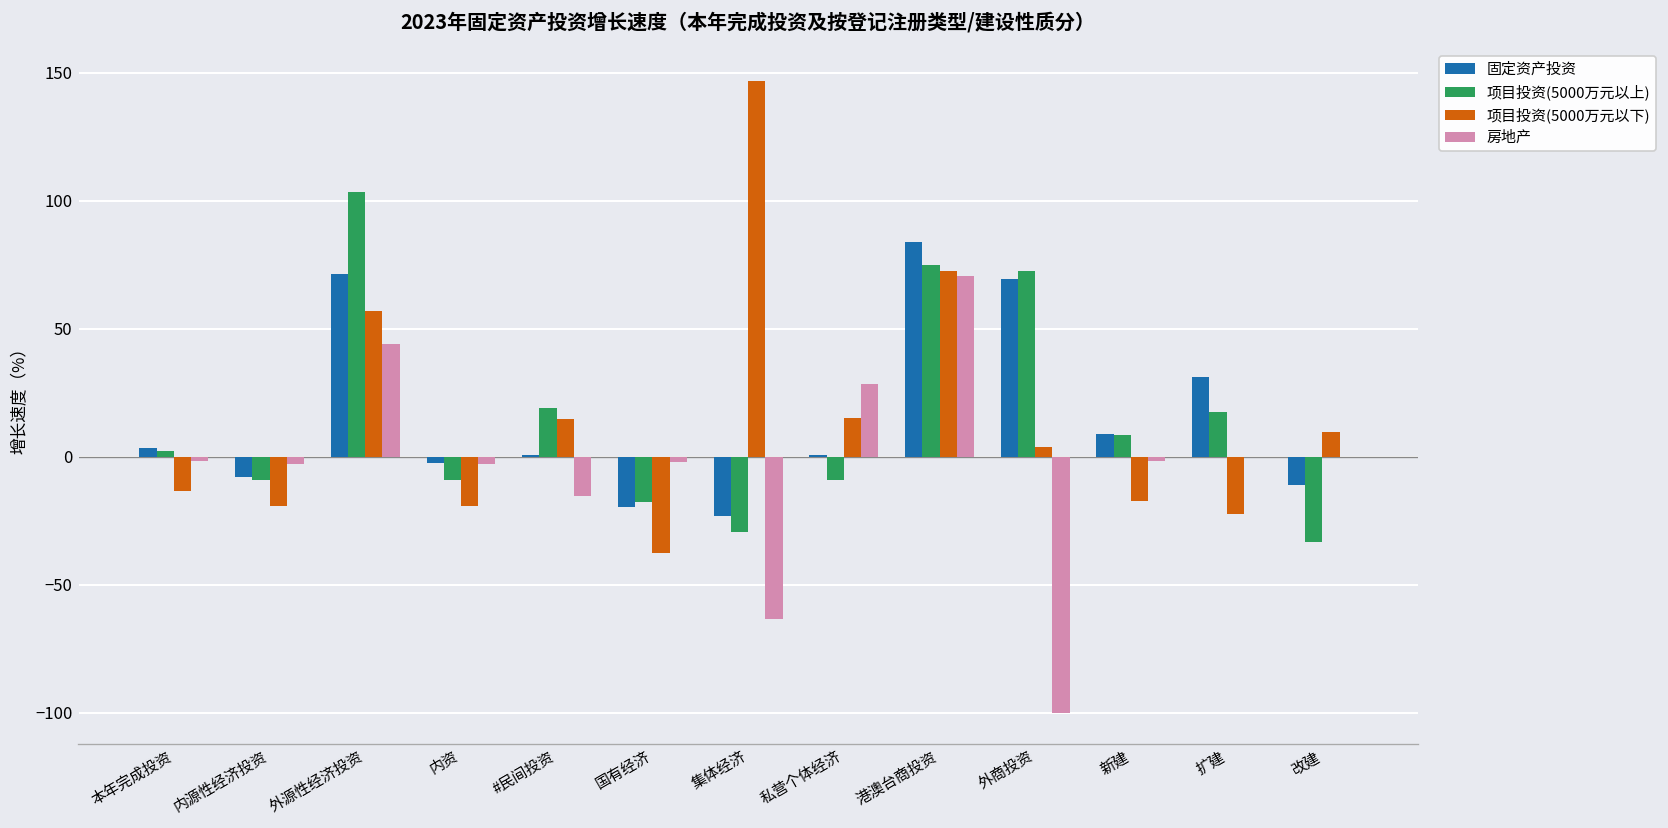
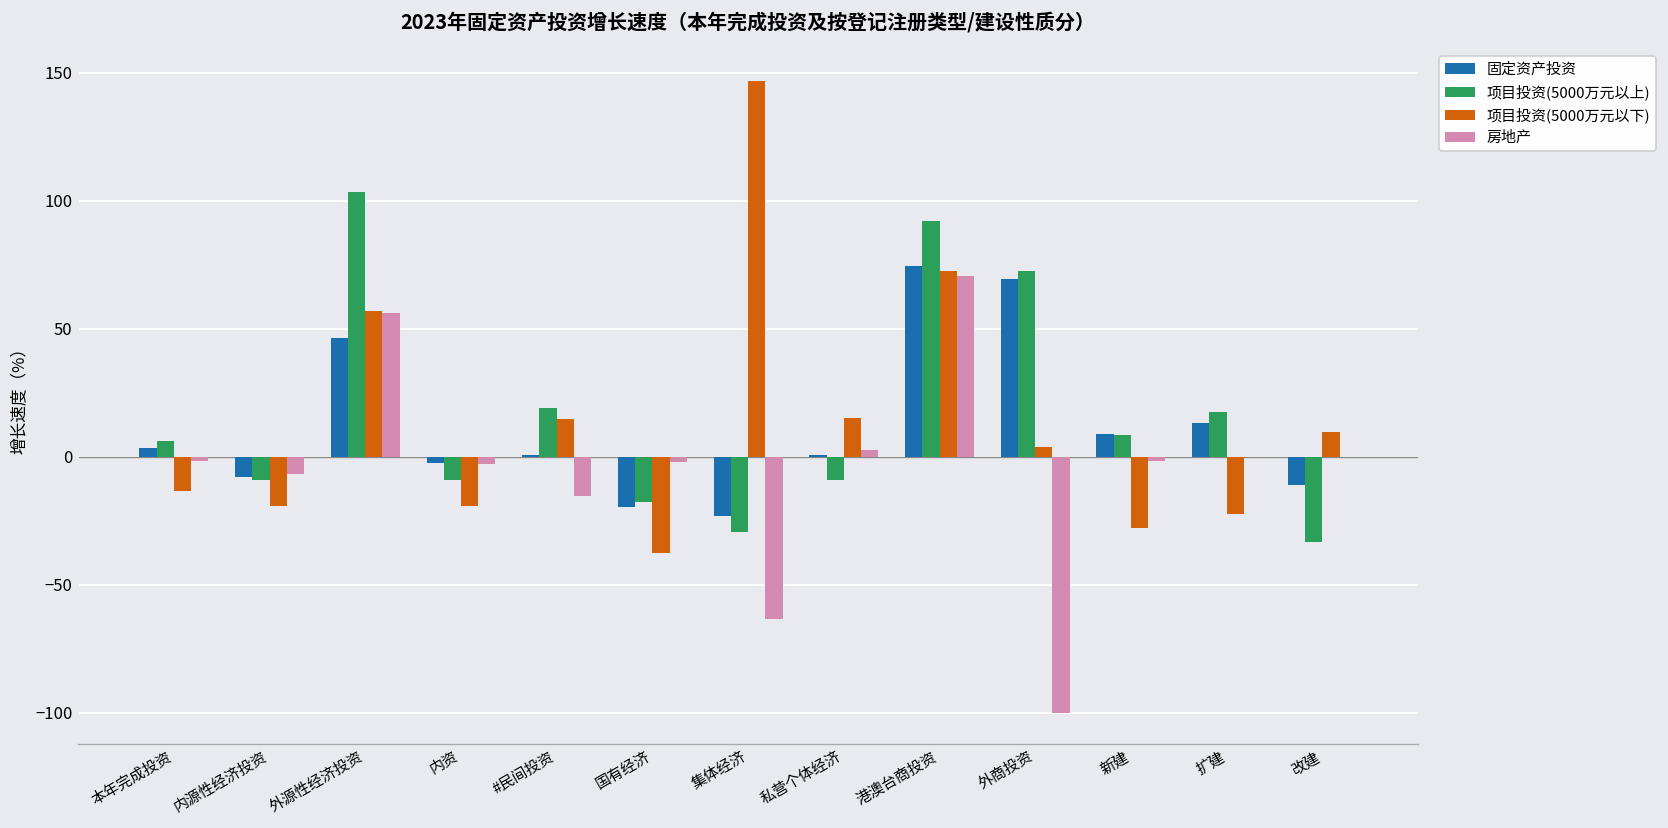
项目投资(5000万元以上), 本年完成投资: 2 -> 6
房地产, 内源性经济投资: -3 -> -7
固定资产投资, 外源性经济投资: 71 -> 46
房地产, 外源性经济投资: 44 -> 56
房地产, 私营个体经济: 29 -> 3
固定资产投资, 港澳台商投资: 84 -> 74
项目投资(5000万元以上), 港澳台商投资: 75 -> 92
项目投资(5000万元以下), 新建: -18 -> -28
固定资产投资, 扩建: 31 -> 13
